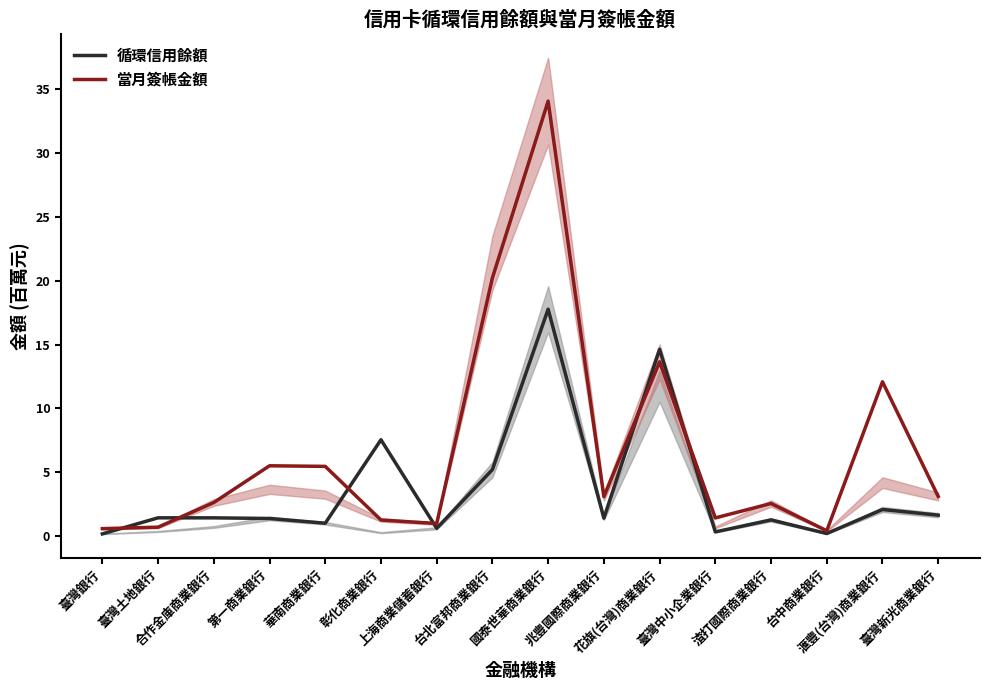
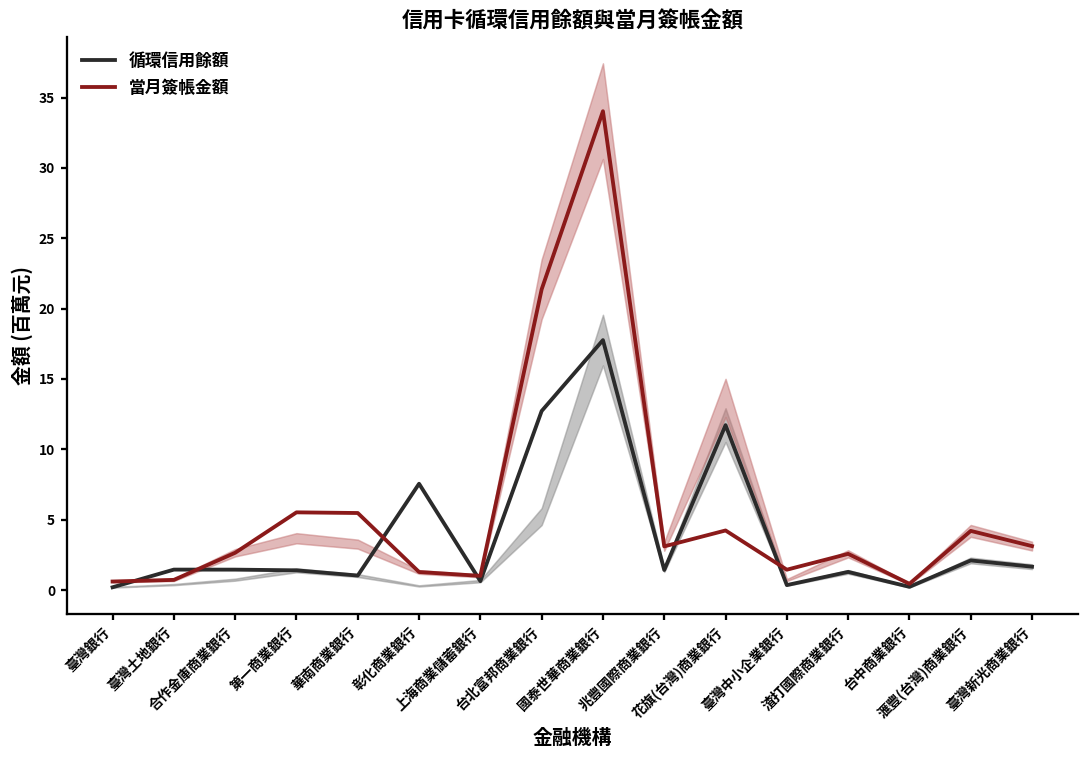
循環信用餘額, 台北富邦商業銀行: 5.2 -> 12.7
當月簽帳金額, 台北富邦商業銀行: 20.2 -> 21.4
循環信用餘額, 花旗(台灣)商業銀行: 14.6 -> 11.7
當月簽帳金額, 花旗(台灣)商業銀行: 13.6 -> 4.2
當月簽帳金額, 滙豐(台灣)商業銀行: 12.1 -> 4.2
